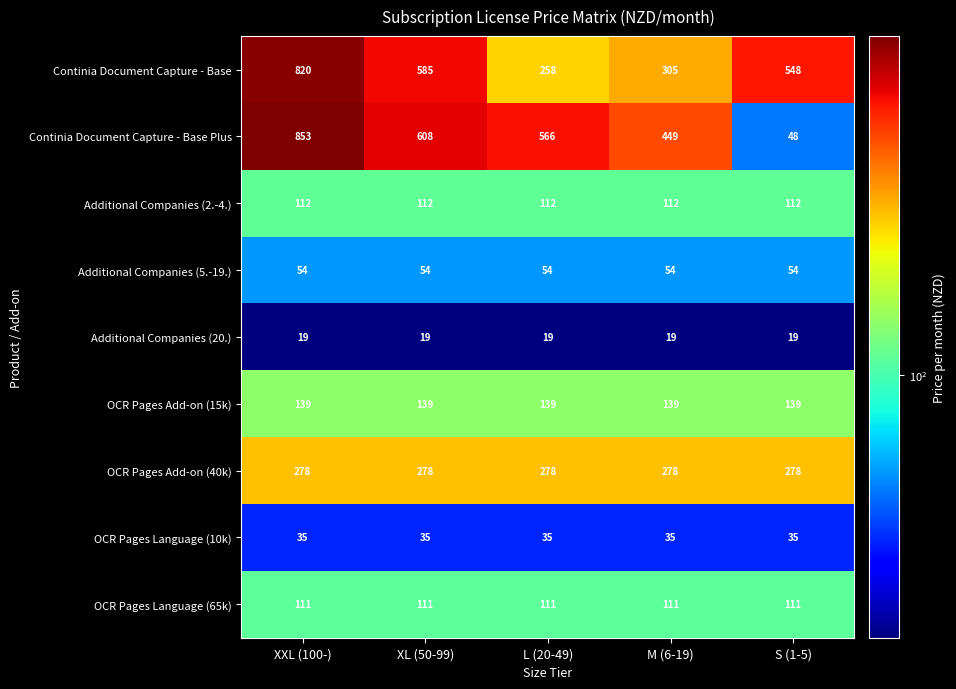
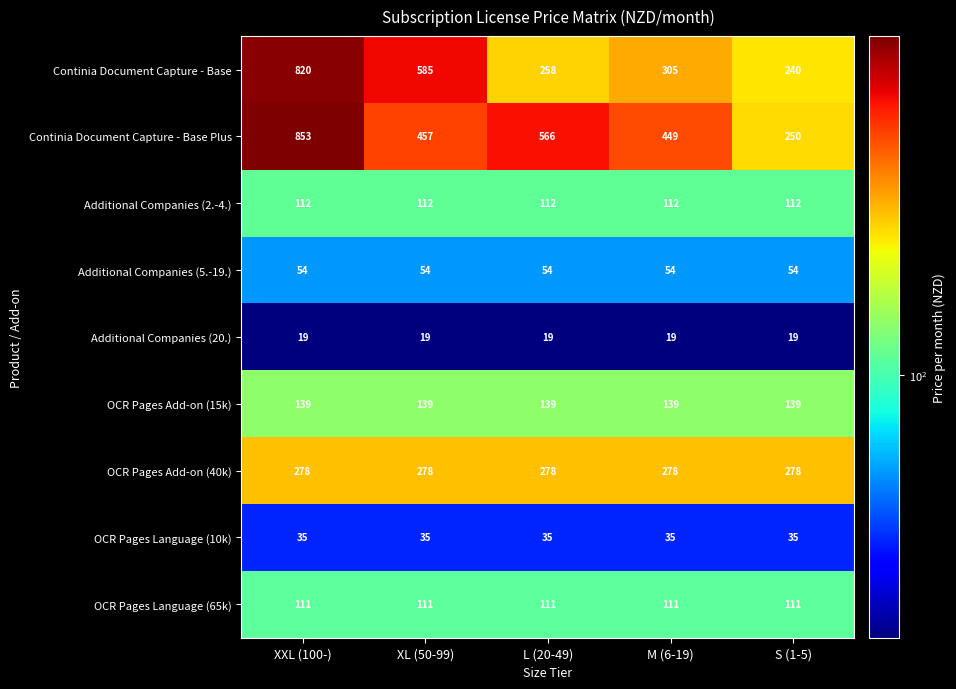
Continia Document Capture - Base, S (1-5): 548 -> 240
Continia Document Capture - Base Plus, XL (50-99): 608 -> 457
Continia Document Capture - Base Plus, S (1-5): 48 -> 250
